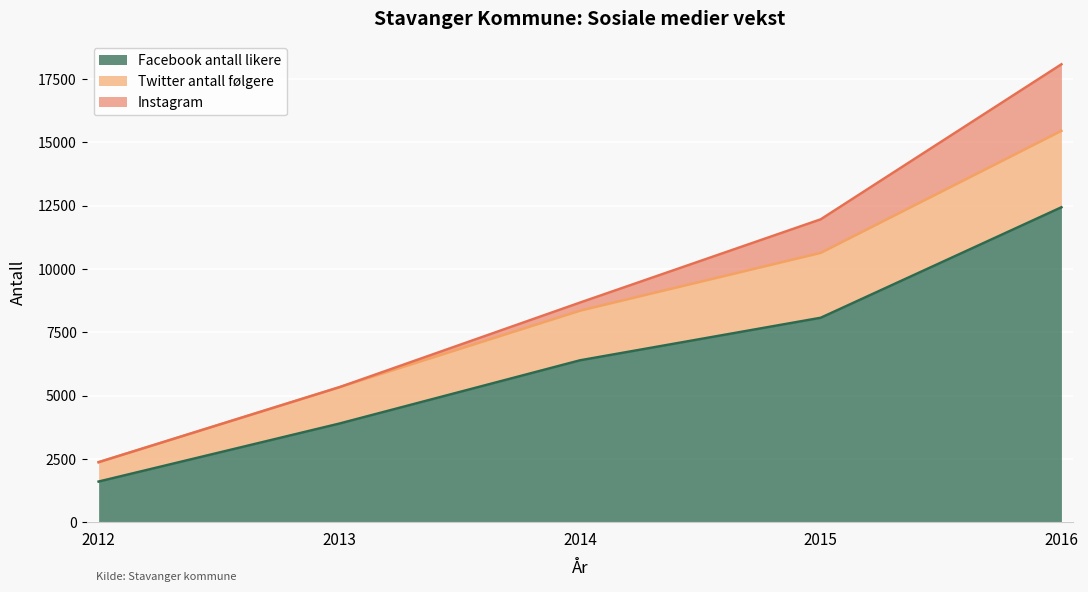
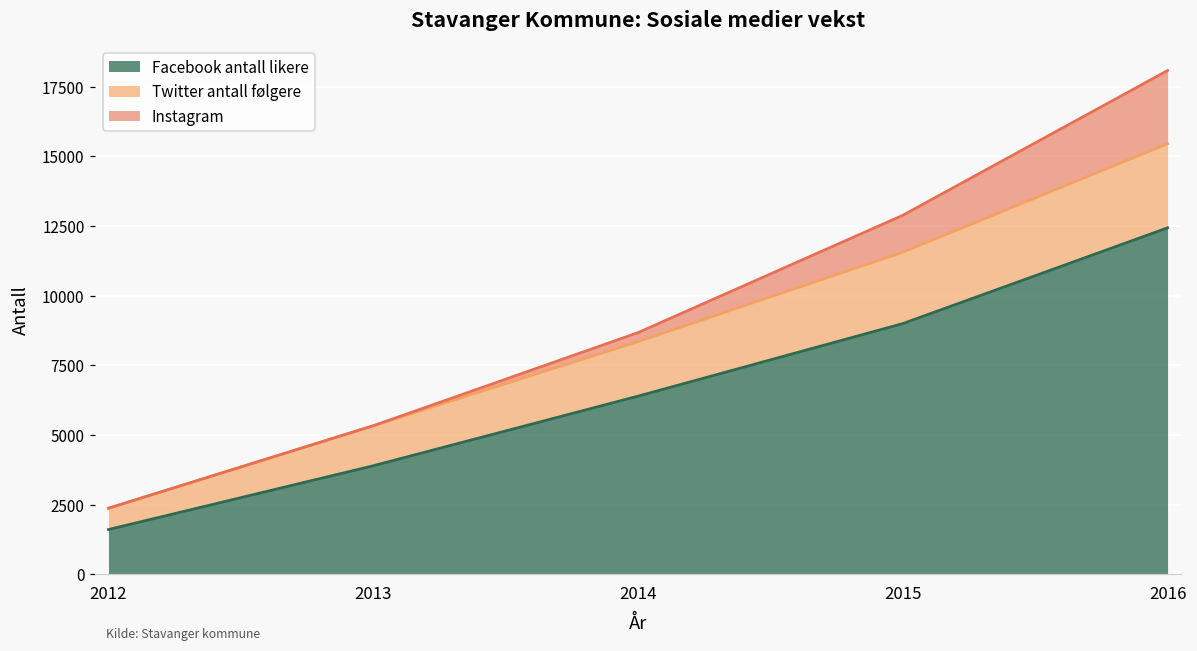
Facebook antall likere, 2015: 8100 -> 9000
